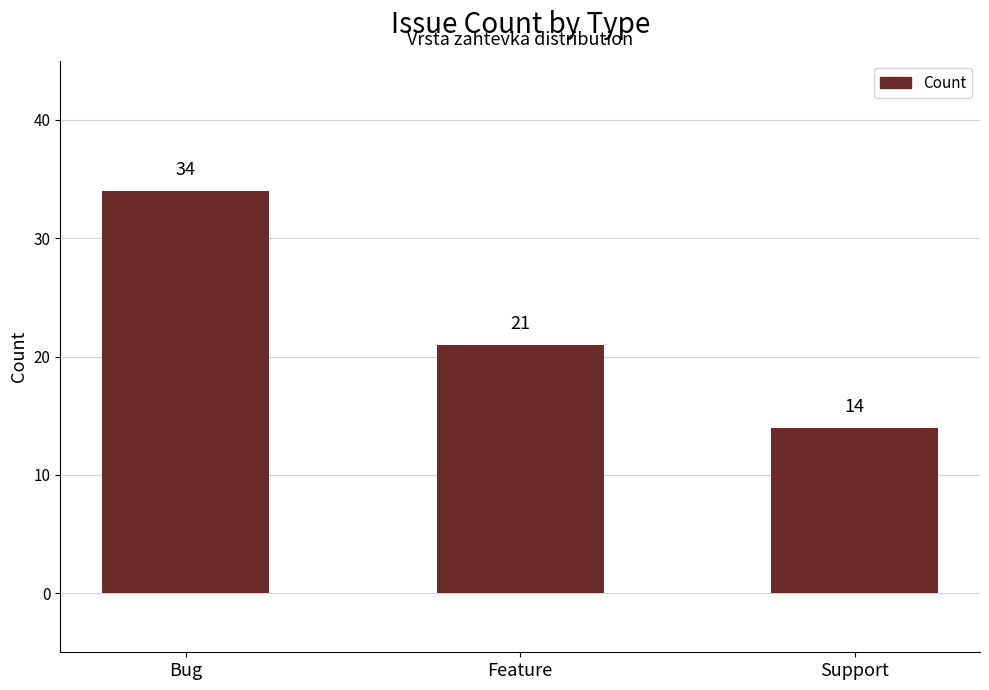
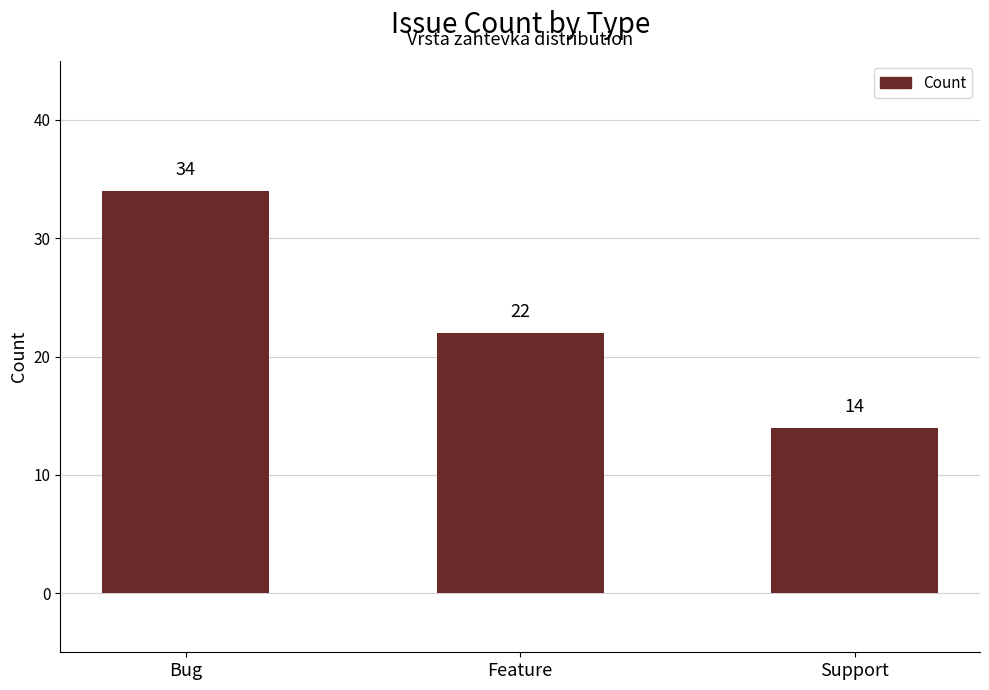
Feature: 21 -> 22
